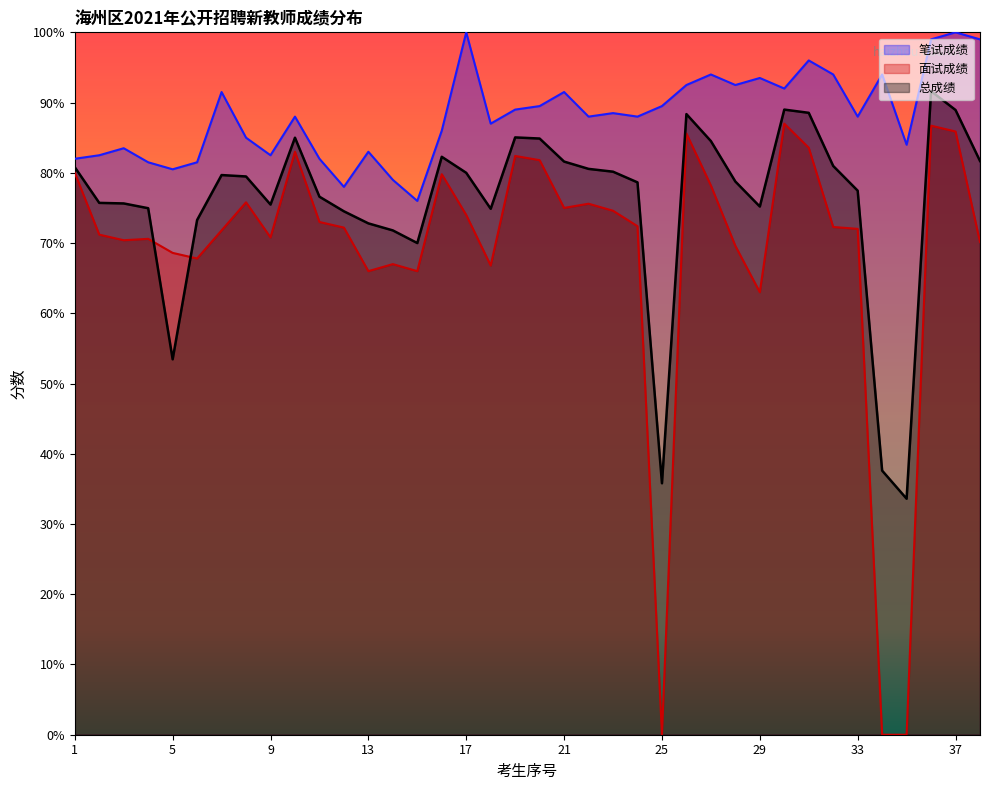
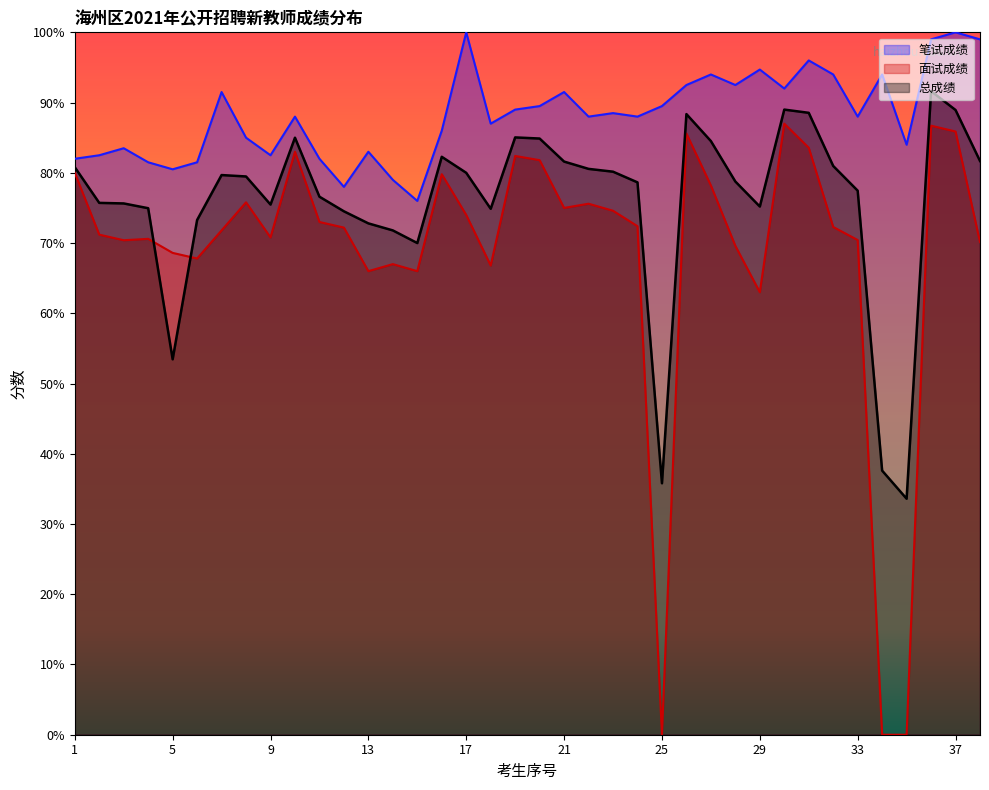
笔试成绩, 29: 94% -> 95%
面试成绩, 33: 72% -> 70%
